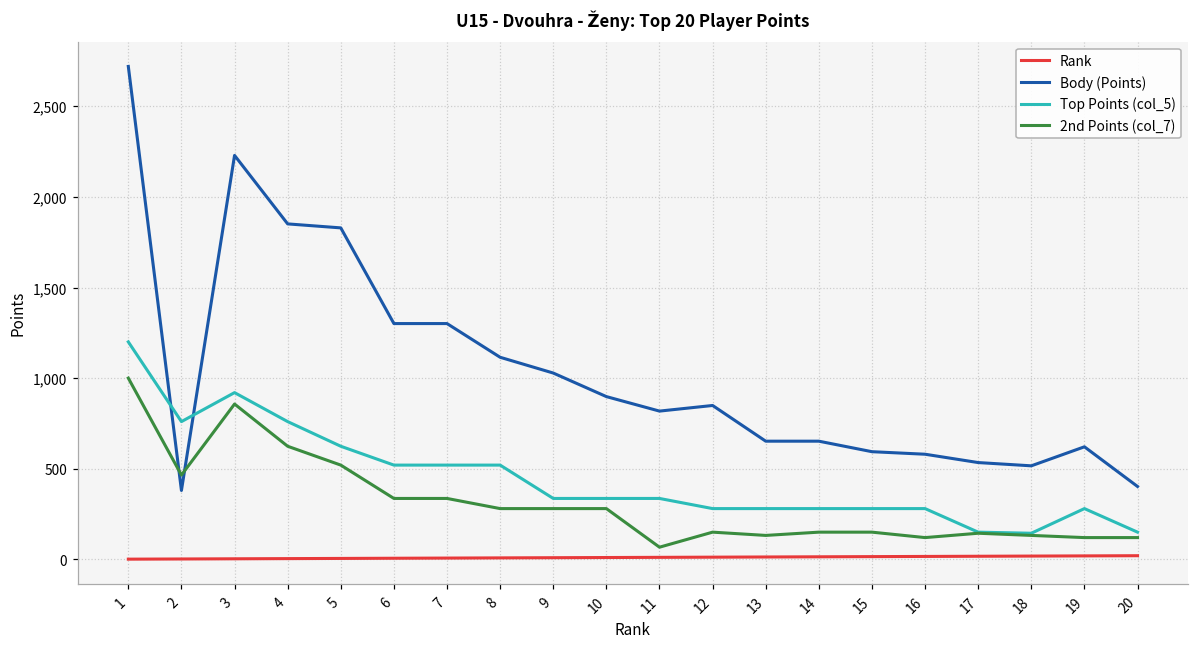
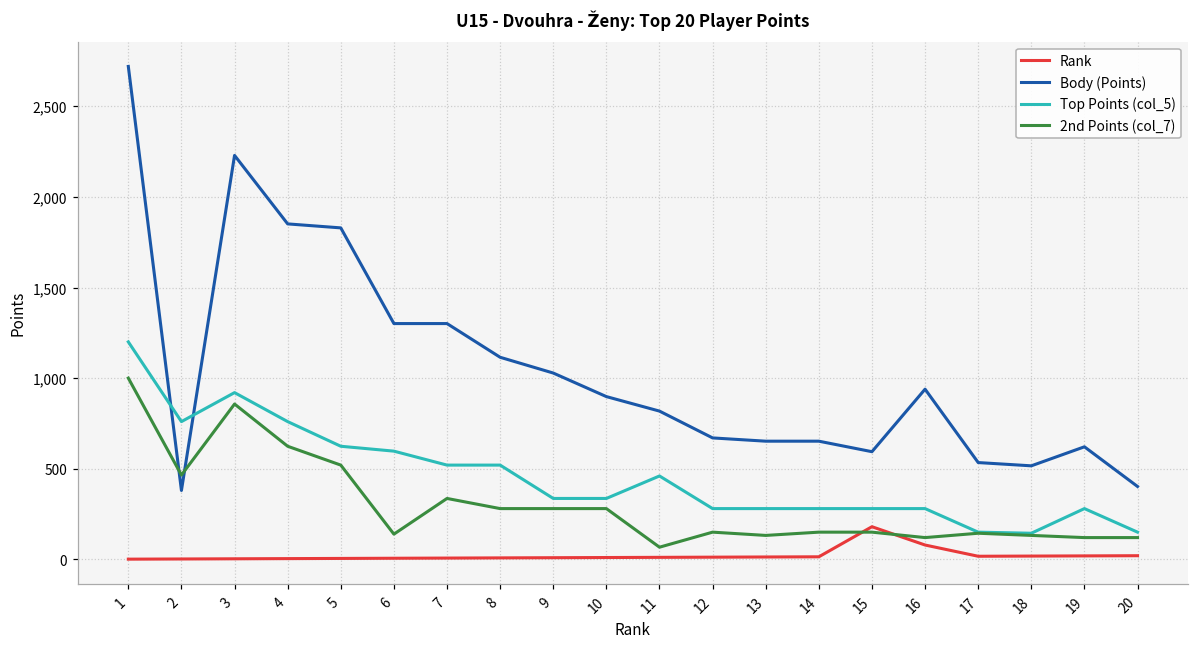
Top Points (col_5), 6: 520 -> 600
2nd Points (col_7), 6: 340 -> 140
Top Points (col_5), 11: 340 -> 460
Body (Points), 12: 850 -> 670
Rank, 15: 20 -> 180
Rank, 16: 20 -> 80
Body (Points), 16: 580 -> 940
